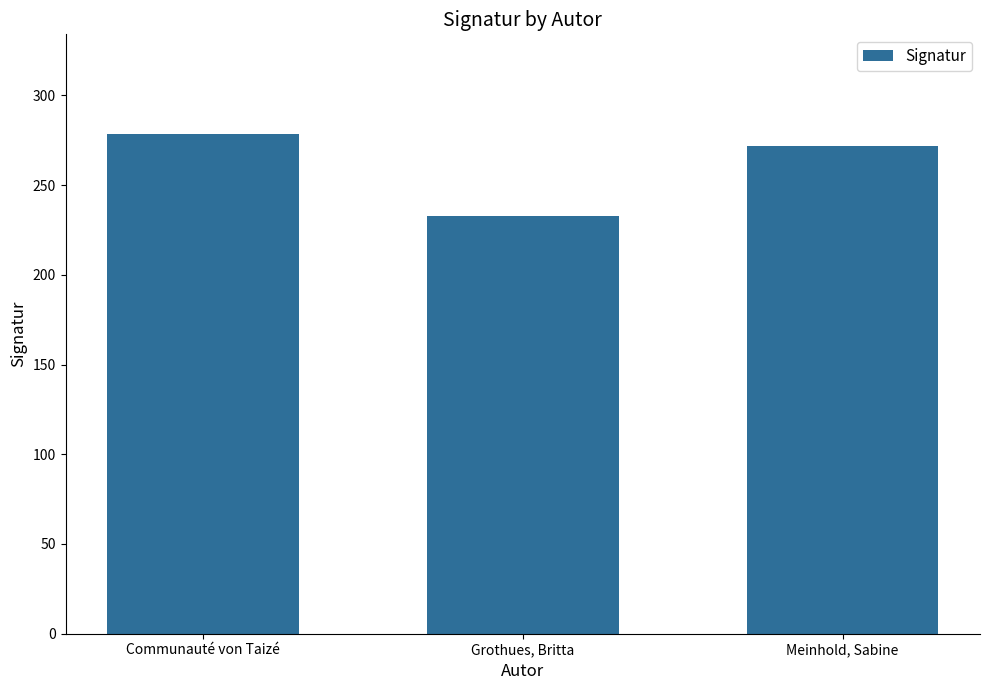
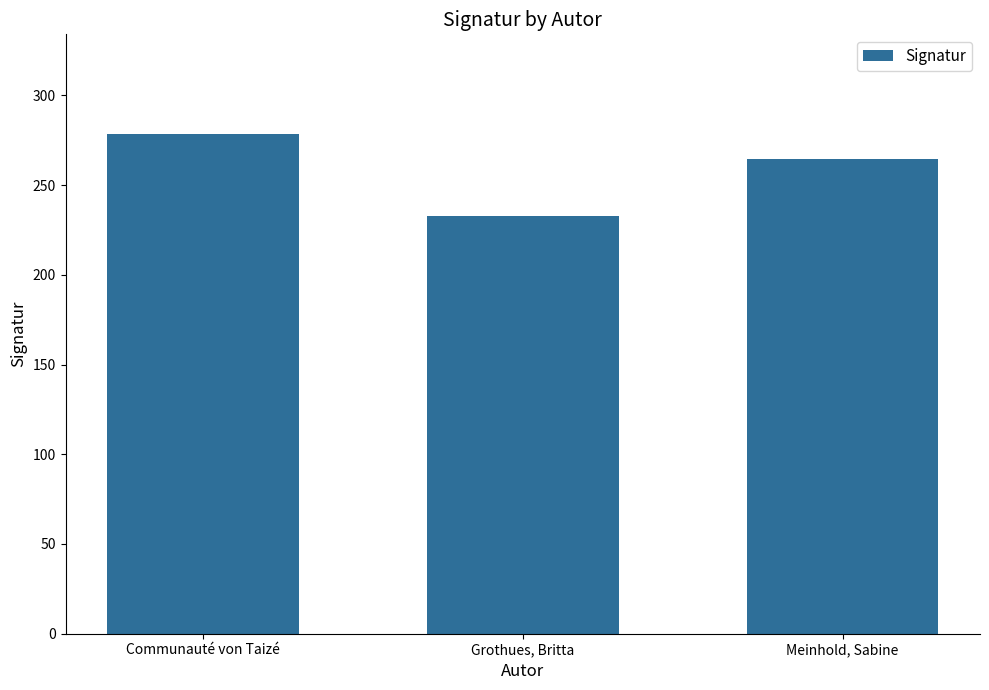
Meinhold, Sabine: 272 -> 264
